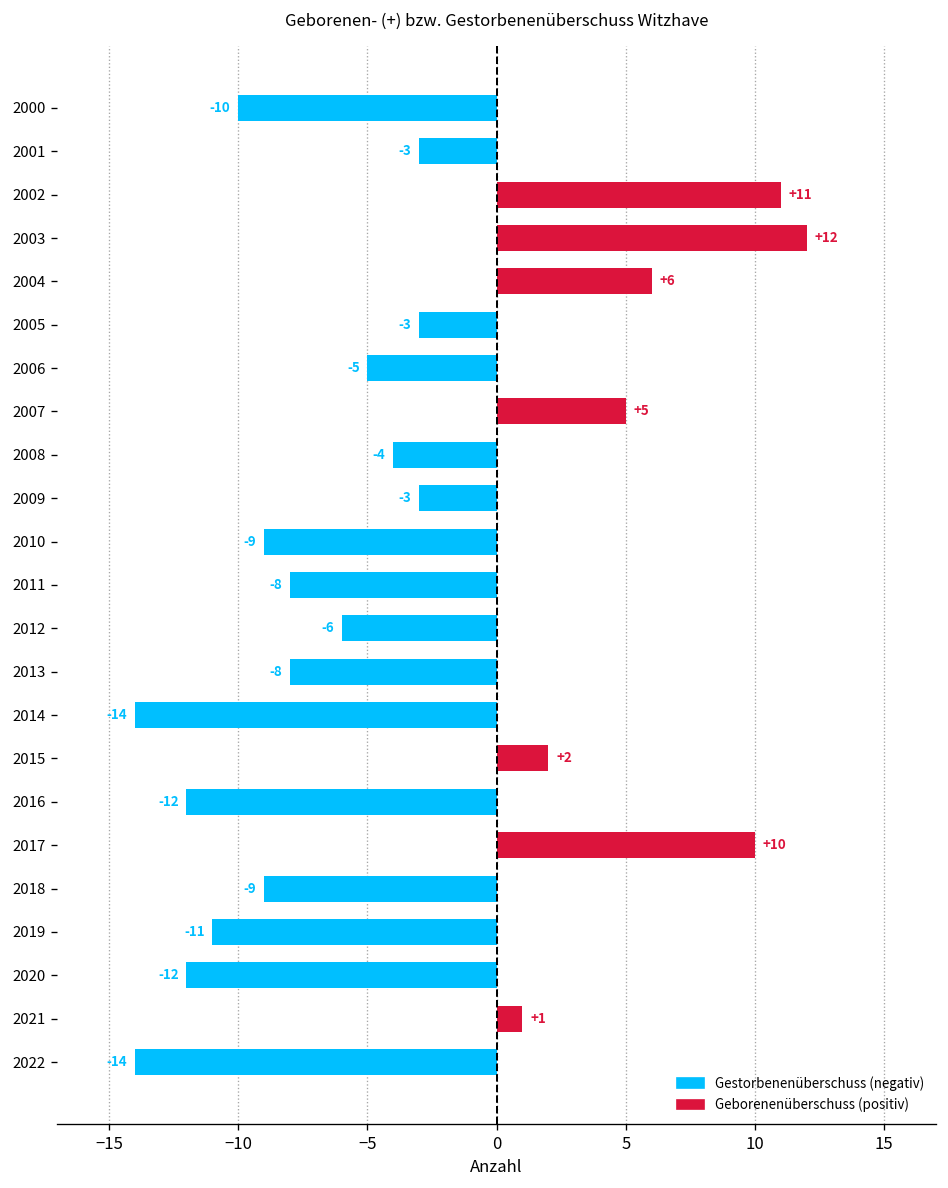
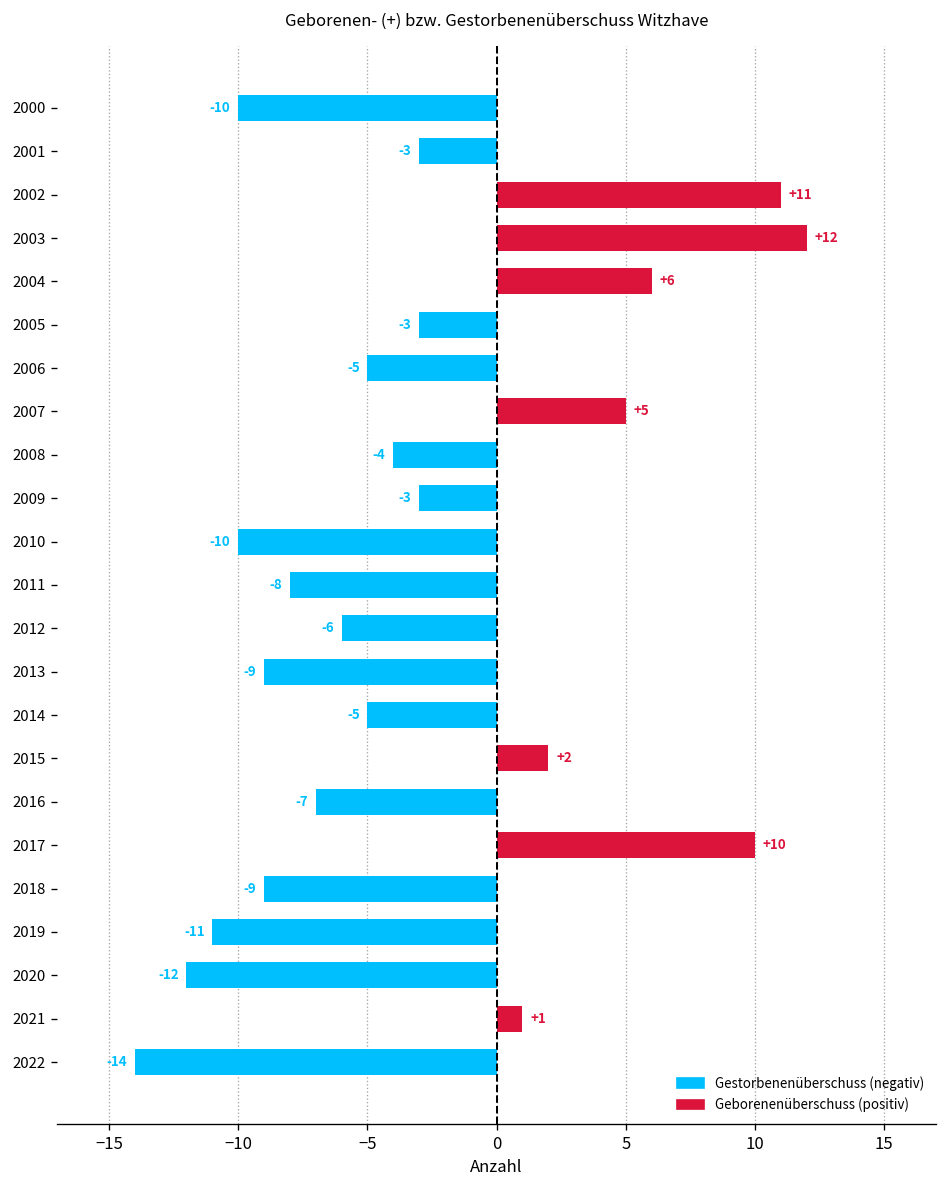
2010: -9 -> -10
2013: -8 -> -9
2014: -14 -> -5
2016: -12 -> -7
